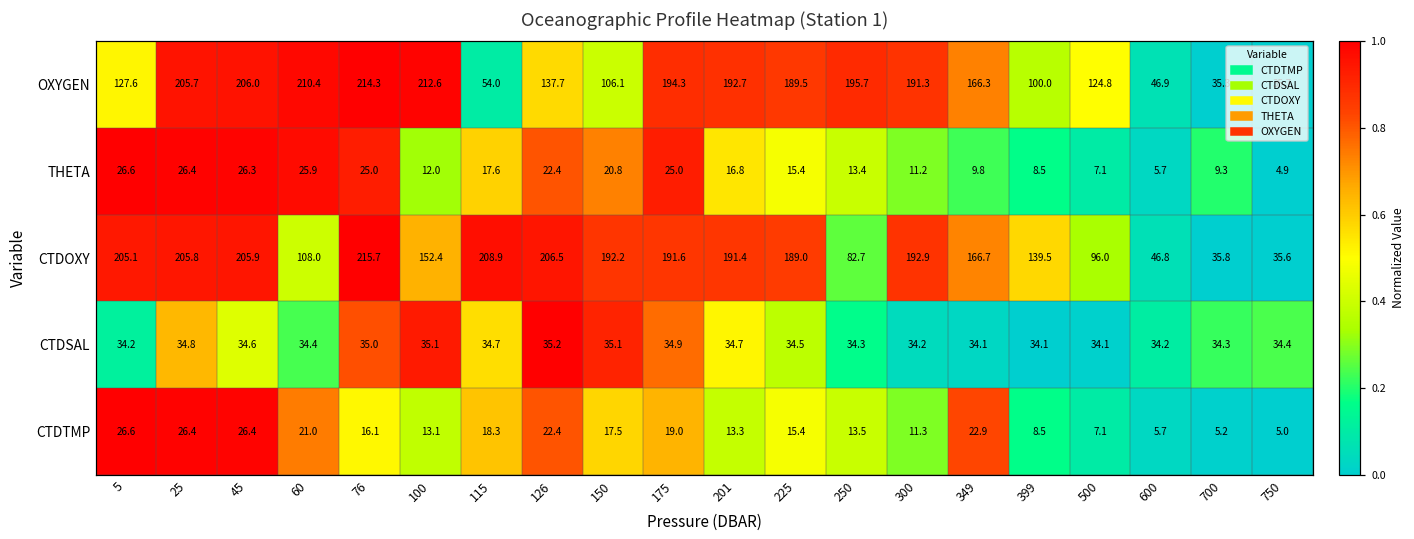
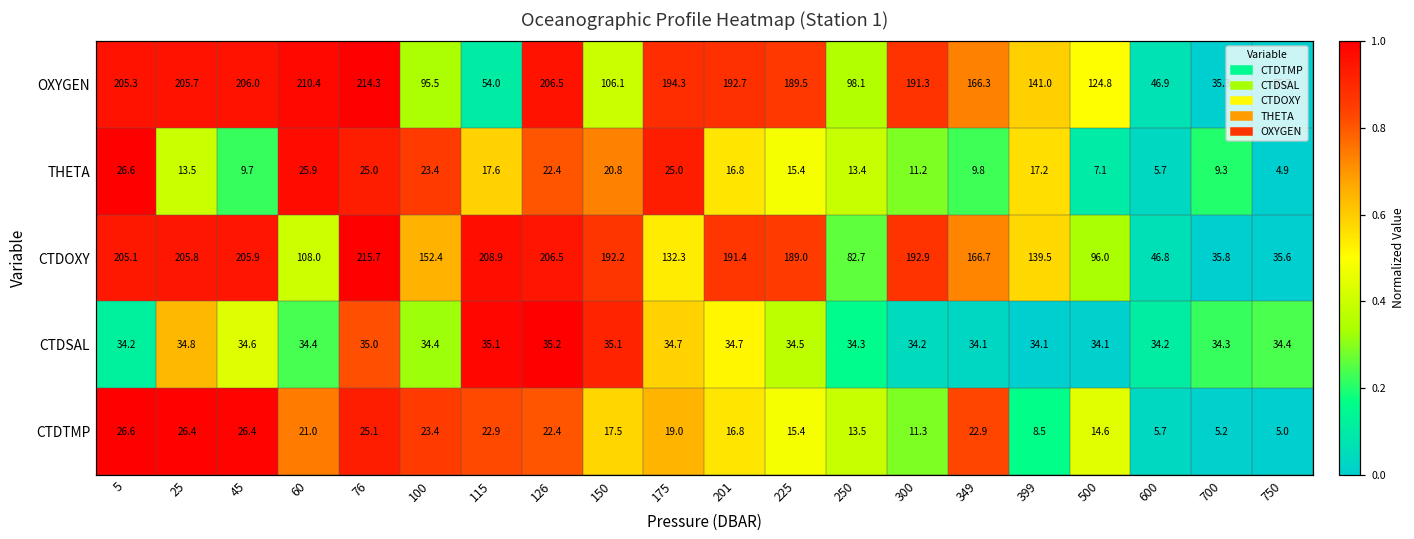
OXYGEN, 5: 127.6 -> 205.3
OXYGEN, 100: 212.6 -> 95.5
OXYGEN, 126: 137.7 -> 206.5
OXYGEN, 250: 195.7 -> 98.1
OXYGEN, 399: 100.0 -> 141.0
THETA, 25: 26.4 -> 13.5
THETA, 45: 26.3 -> 9.7
THETA, 100: 12.0 -> 23.4
THETA, 399: 8.5 -> 17.2
CTDOXY, 175: 191.6 -> 132.3
CTDSAL, 100: 35.1 -> 34.4
CTDSAL, 115: 34.7 -> 35.1
CTDSAL, 175: 34.9 -> 34.7
CTDTMP, 76: 16.1 -> 25.1
CTDTMP, 100: 13.1 -> 23.4
CTDTMP, 115: 18.3 -> 22.9
CTDTMP, 201: 13.3 -> 16.8
CTDTMP, 500: 7.1 -> 14.6
